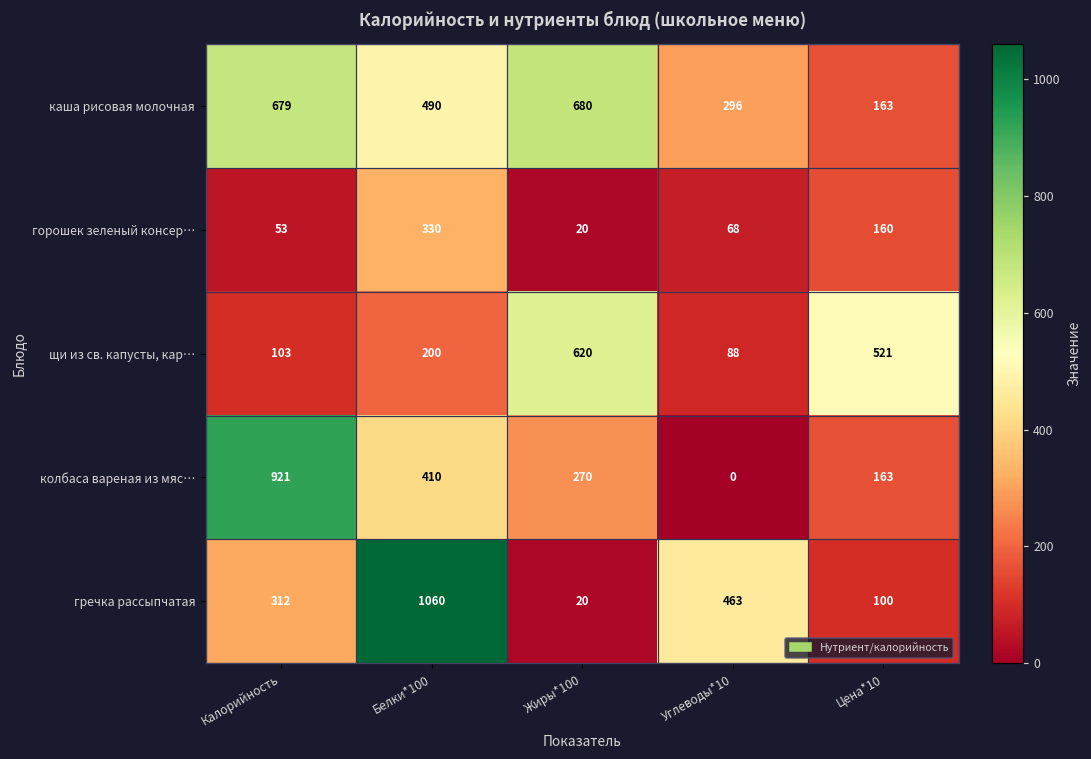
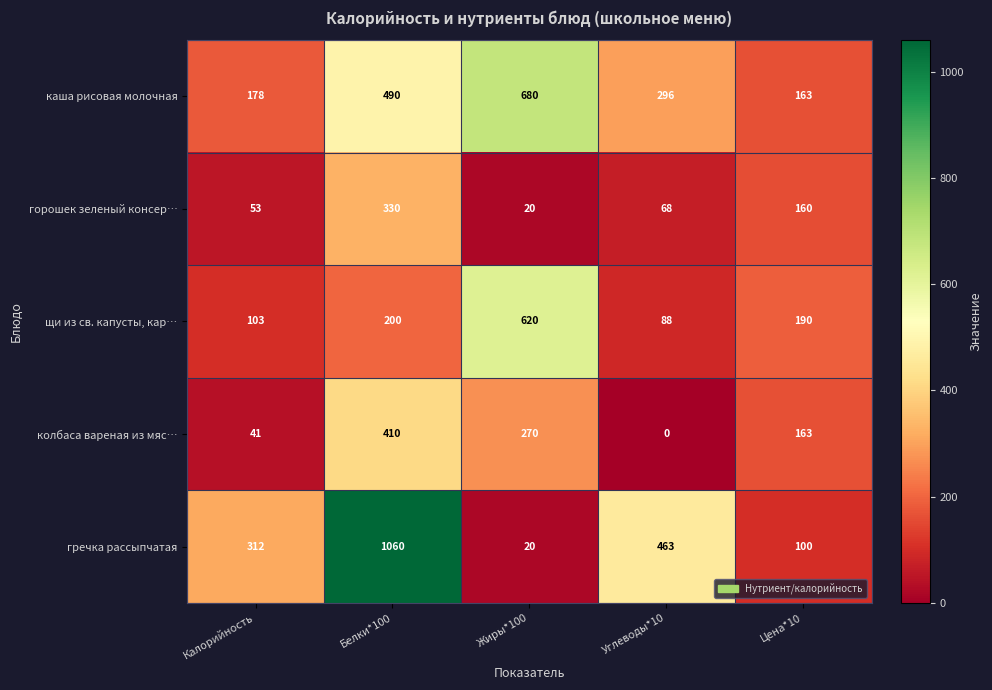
каша рисовая молочная, Калорийность: 679 -> 178
щи из св. капусты, кар…, Цена*10: 521 -> 190
колбаса вареная из мяс…, Калорийность: 921 -> 41
